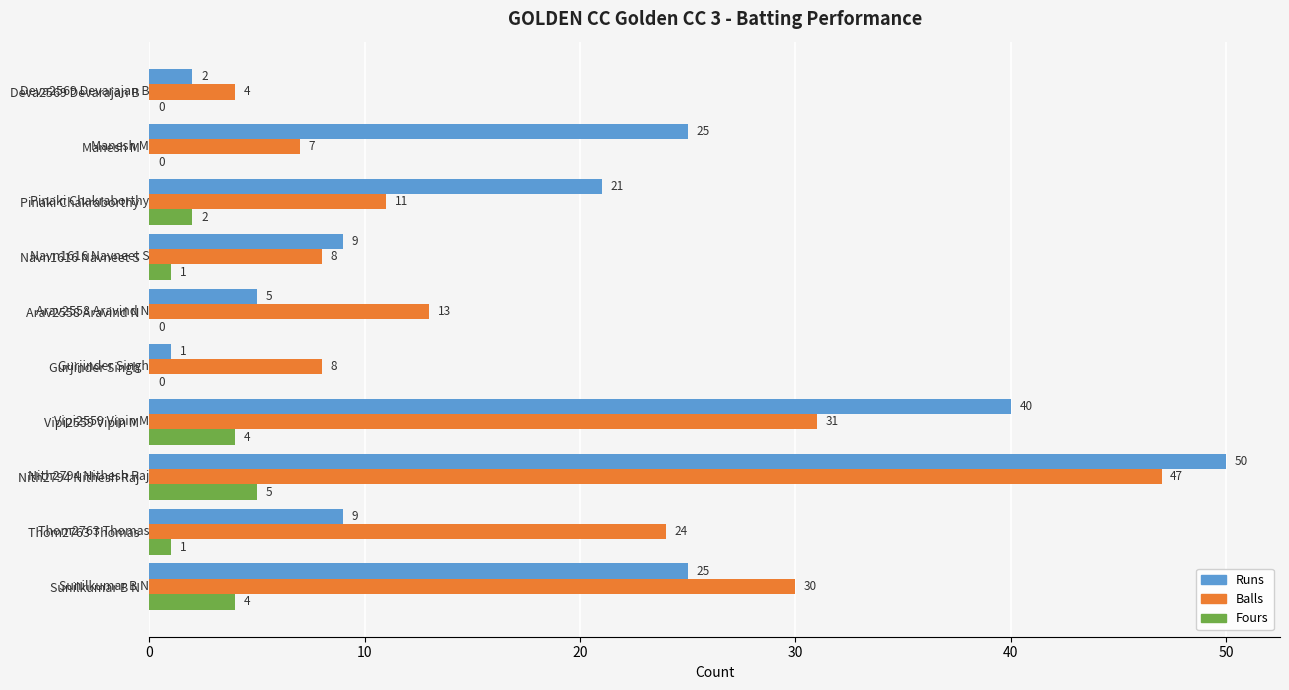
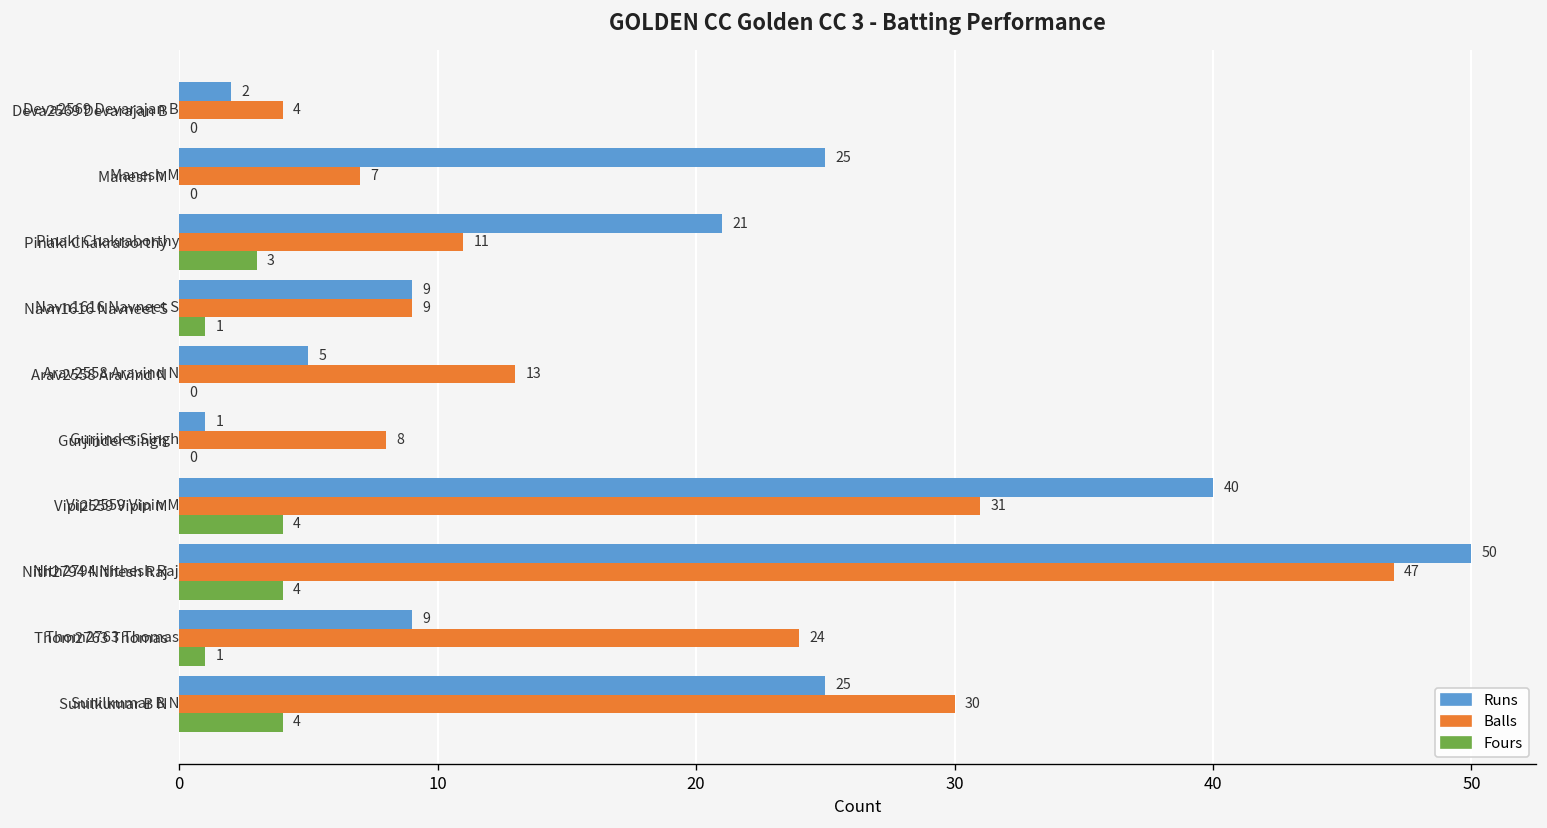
Fours, Pinaki Chakraborthy: 2 -> 3
Balls, Navn1616 Navneet S: 8 -> 9
Fours, Nith2794 Nithesh Raj: 5 -> 4
